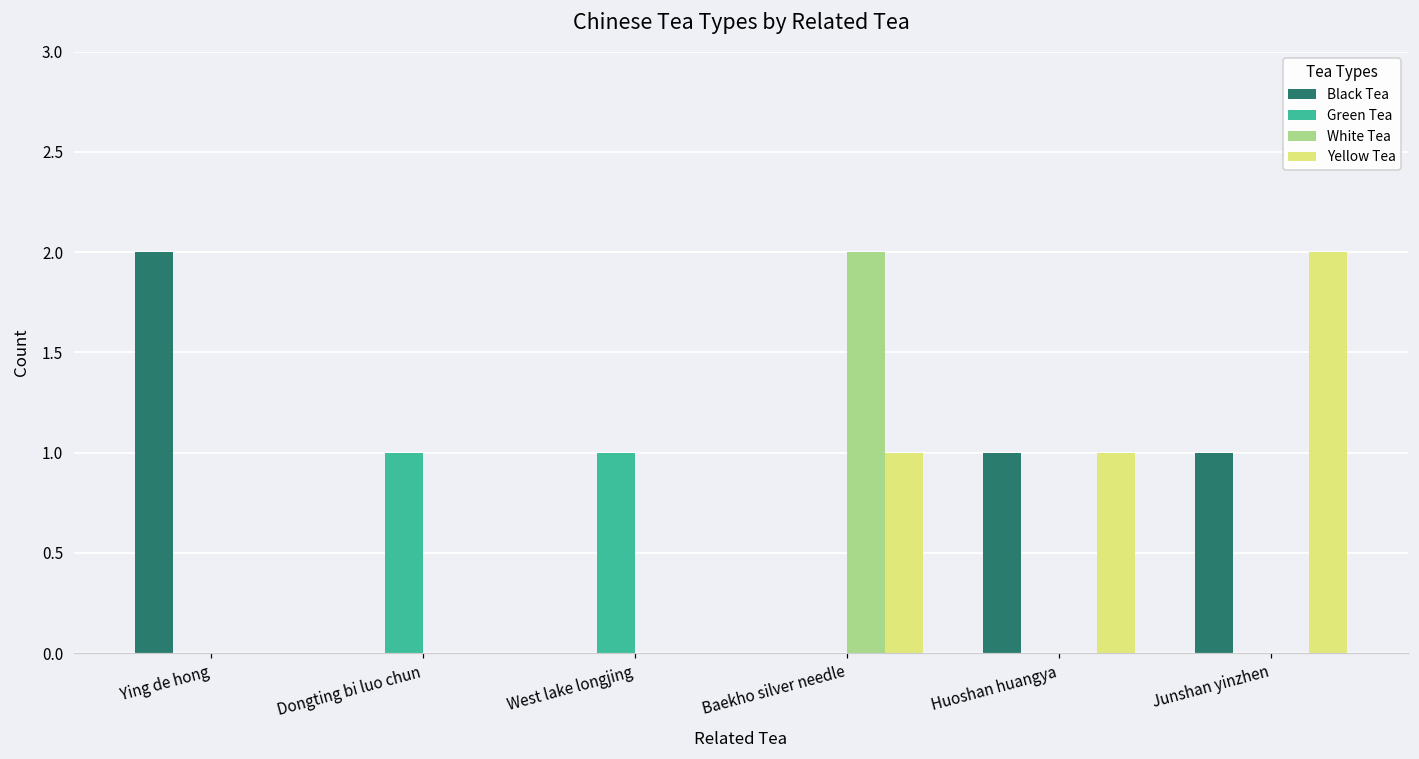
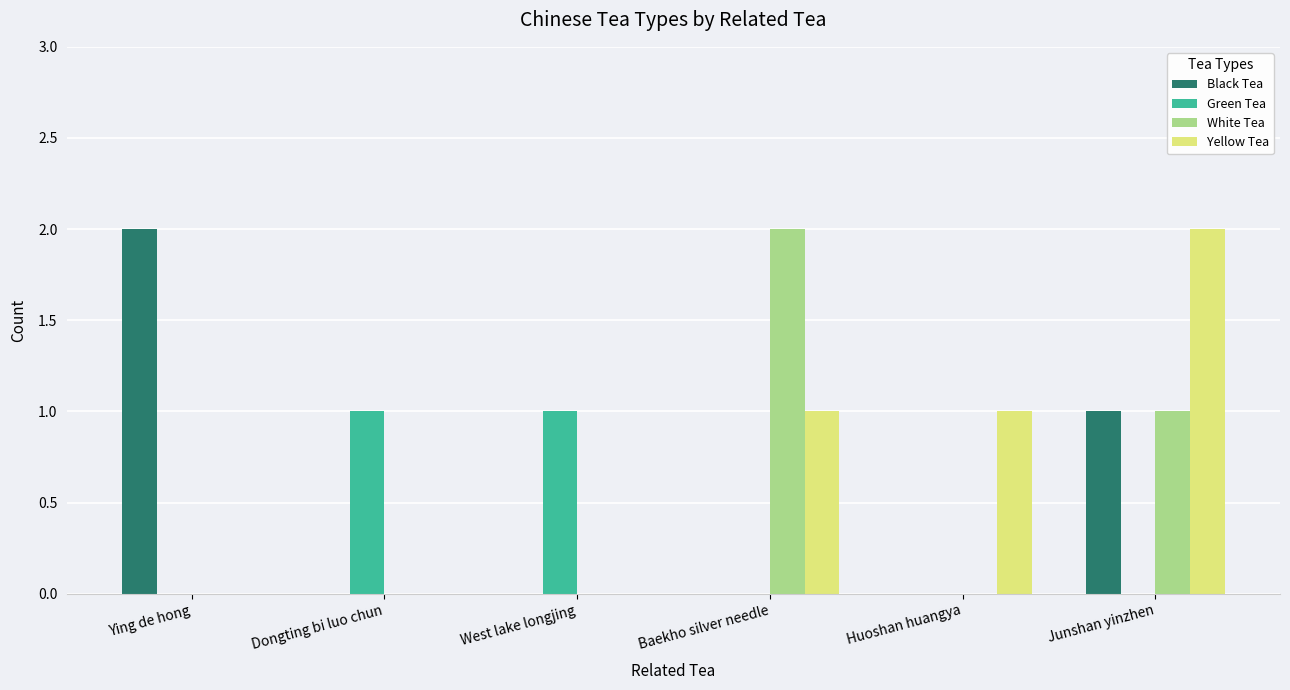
Black Tea, Huoshan huangya: 1 -> 0
White Tea, Junshan yinzhen: 0 -> 1
